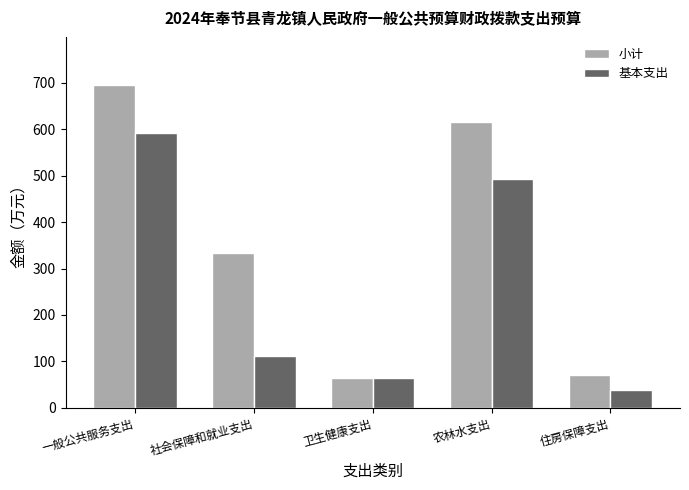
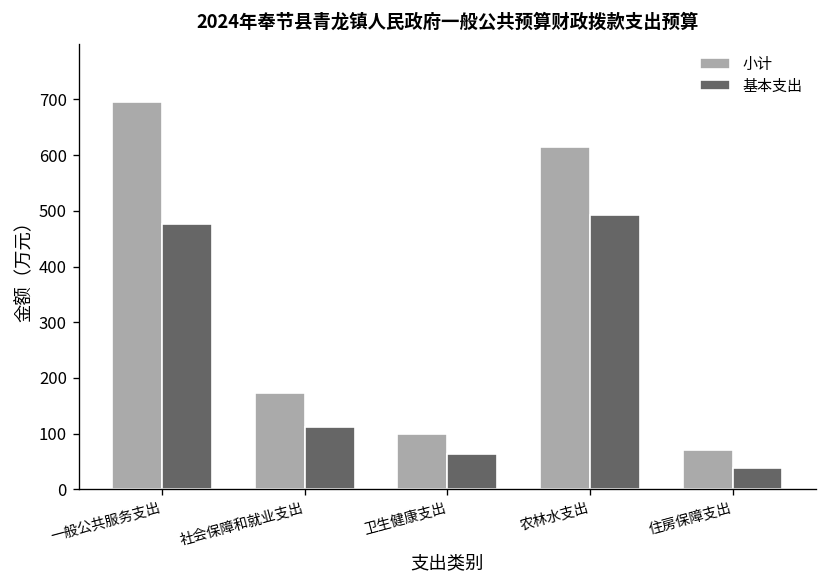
基本支出, 一般公共服务支出: 590 -> 480
小计, 社会保障和就业支出: 330 -> 170
小计, 卫生健康支出: 60 -> 100
